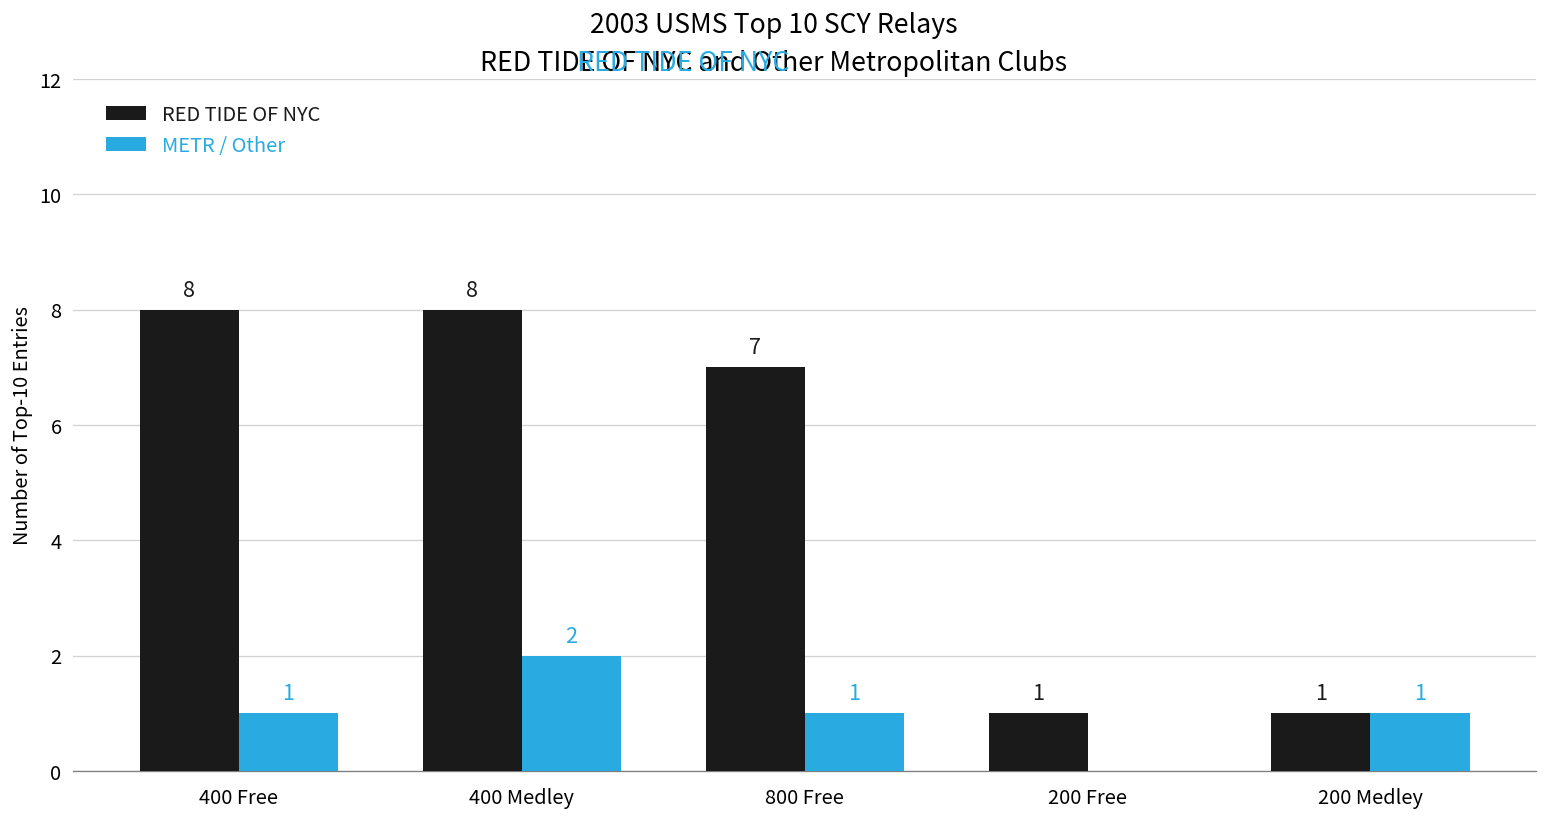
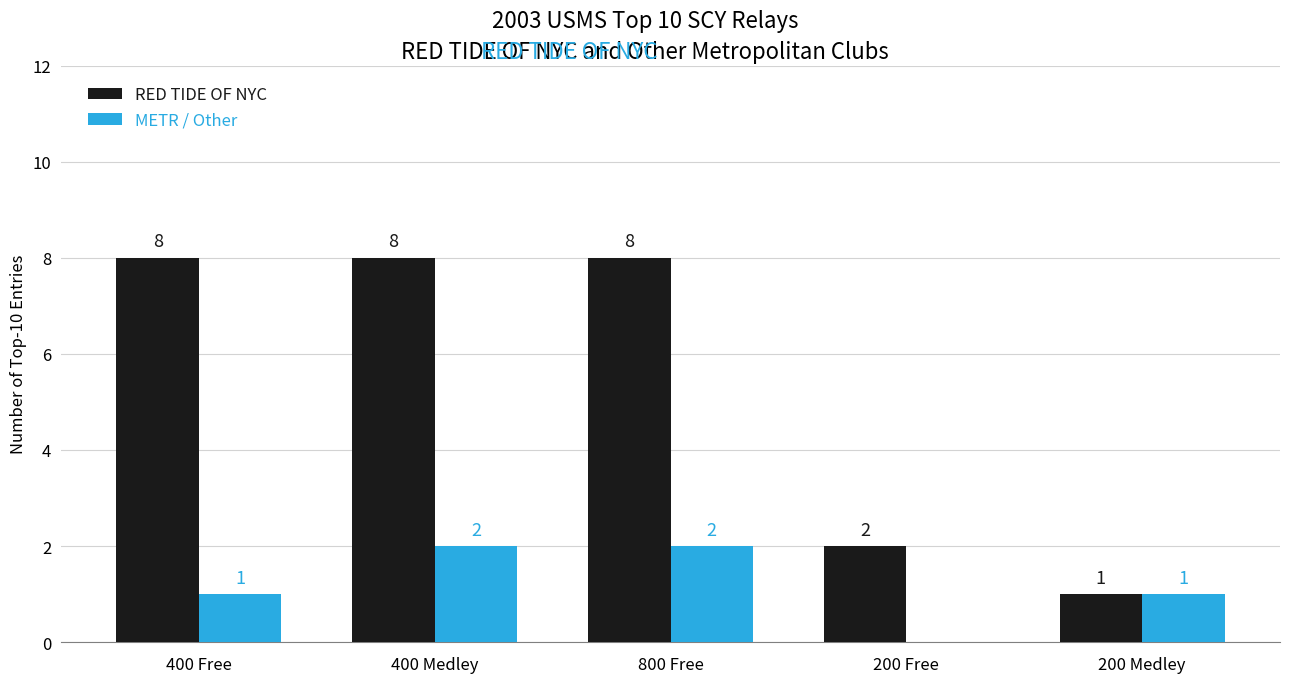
RED TIDE OF NYC, 800 Free: 7 -> 8
METR / Other, 800 Free: 1 -> 2
RED TIDE OF NYC, 200 Free: 1 -> 2
